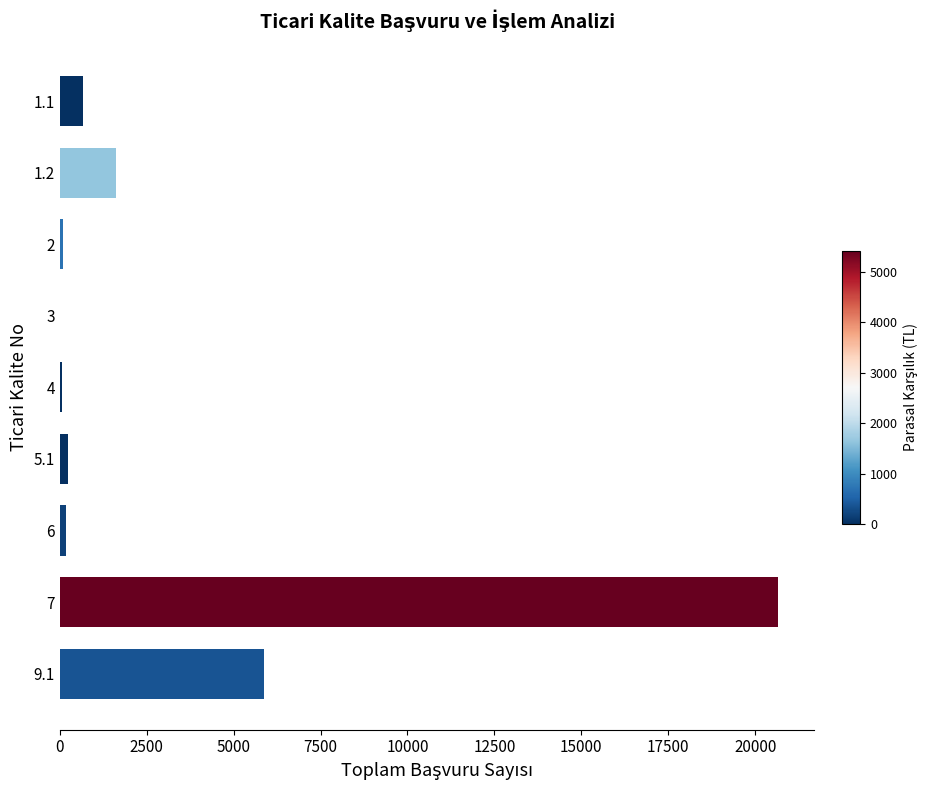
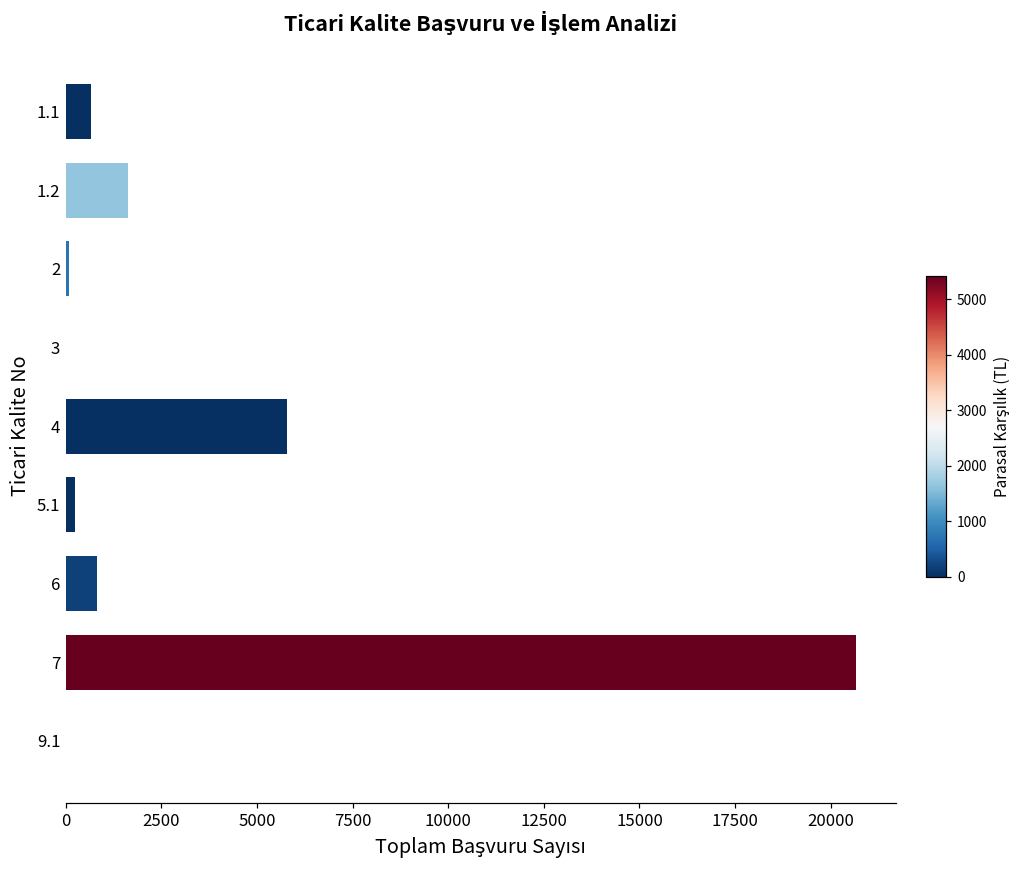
4: 100 -> 5800
6: 200 -> 800
9.1: 5900 -> 0
